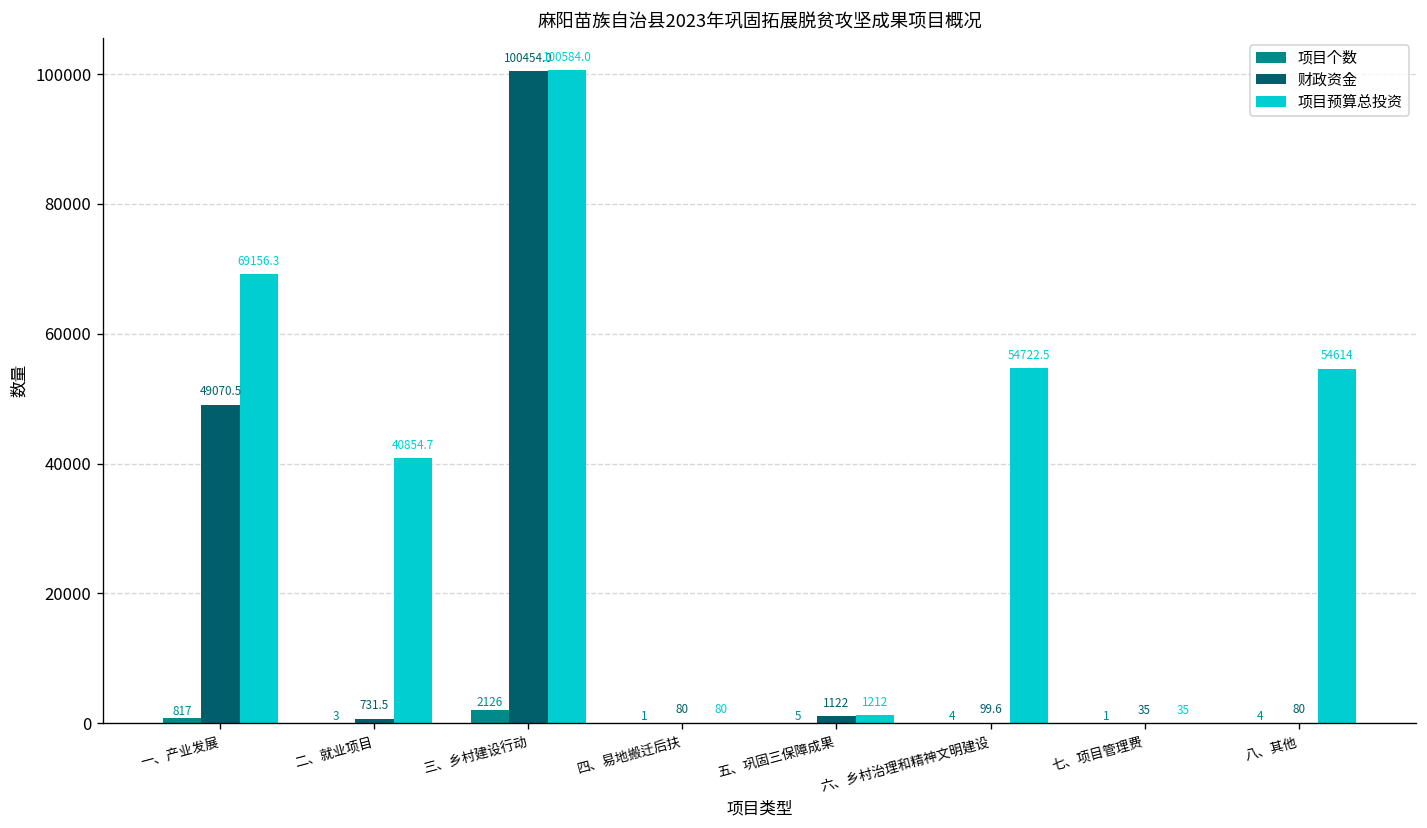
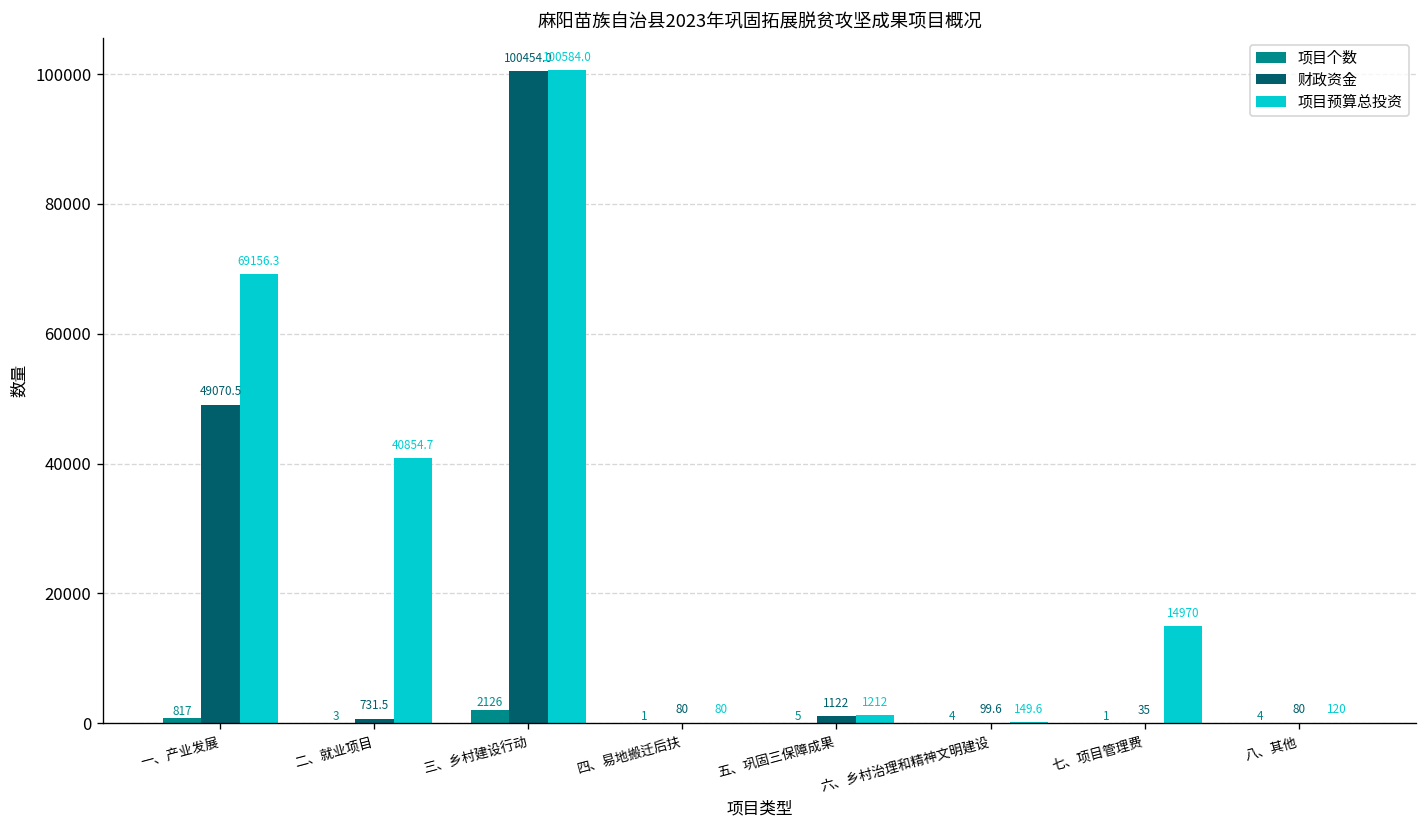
项目预算总投资, 六、乡村治理和精神文明建设: 54722.5 -> 149.6
项目预算总投资, 七、项目管理费: 35 -> 14970
项目预算总投资, 八、其他: 54614 -> 120
